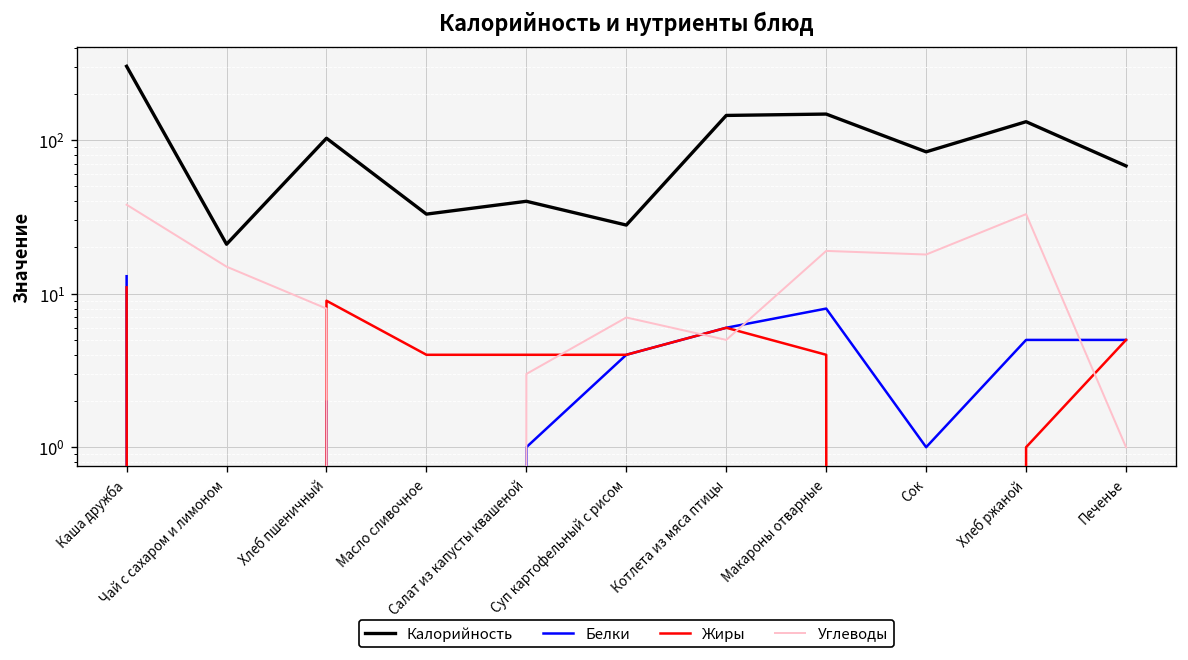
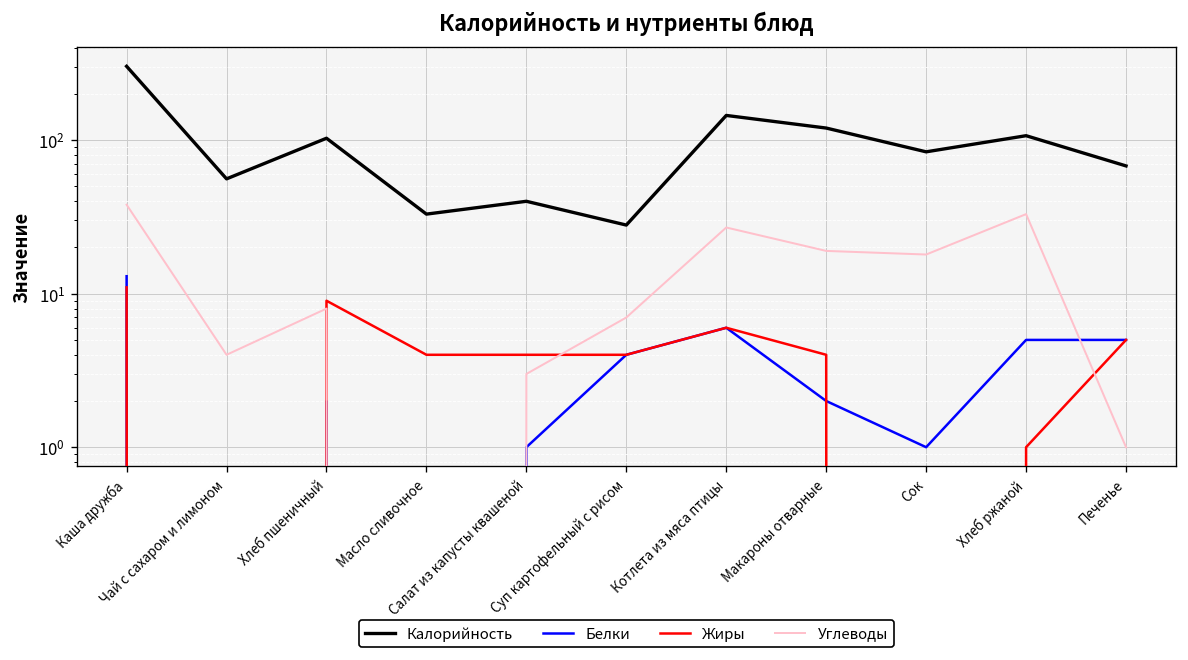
Калорийность, Чай с сахаром и лимоном: 21 -> 60
Углеводы, Чай с сахаром и лимоном: 15 -> 4
Углеводы, Котлета из мяса птицы: 5 -> 27
Калорийность, Макароны отварные: 150 -> 120
Белки, Макароны отварные: 8 -> 2
Калорийность, Хлеб ржаной: 130 -> 110
